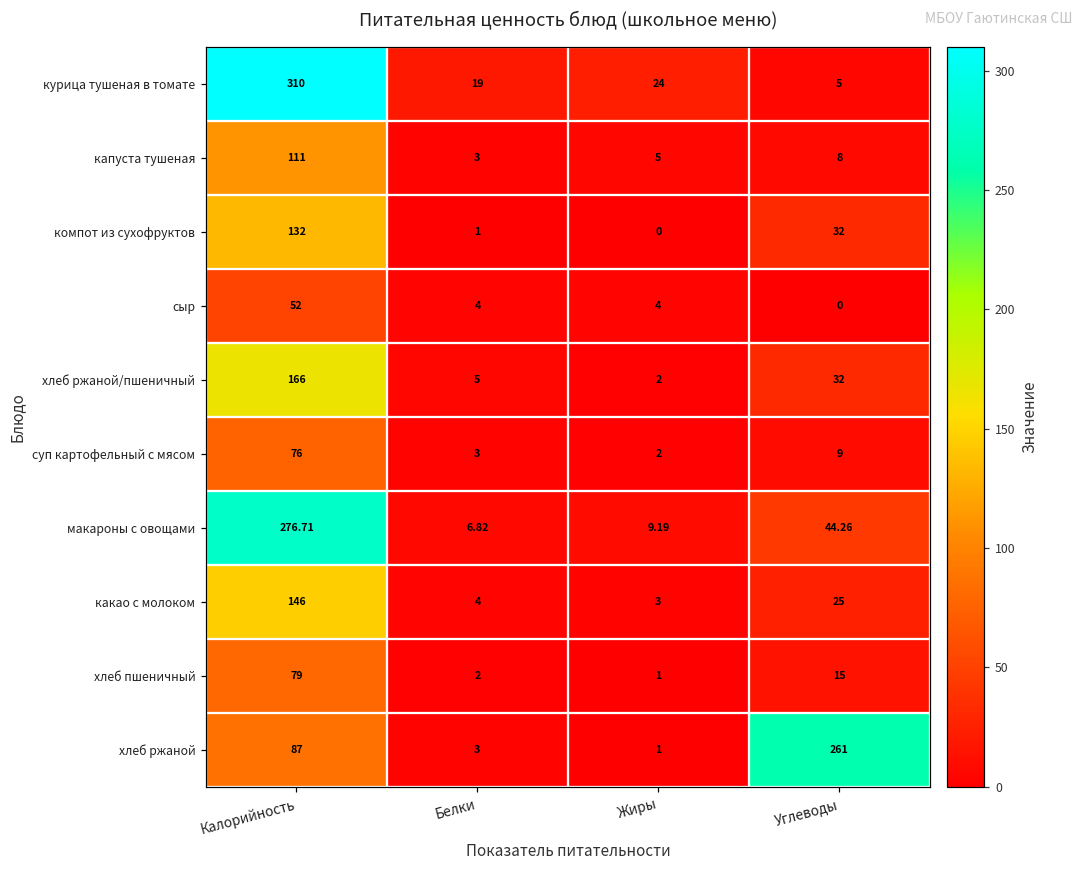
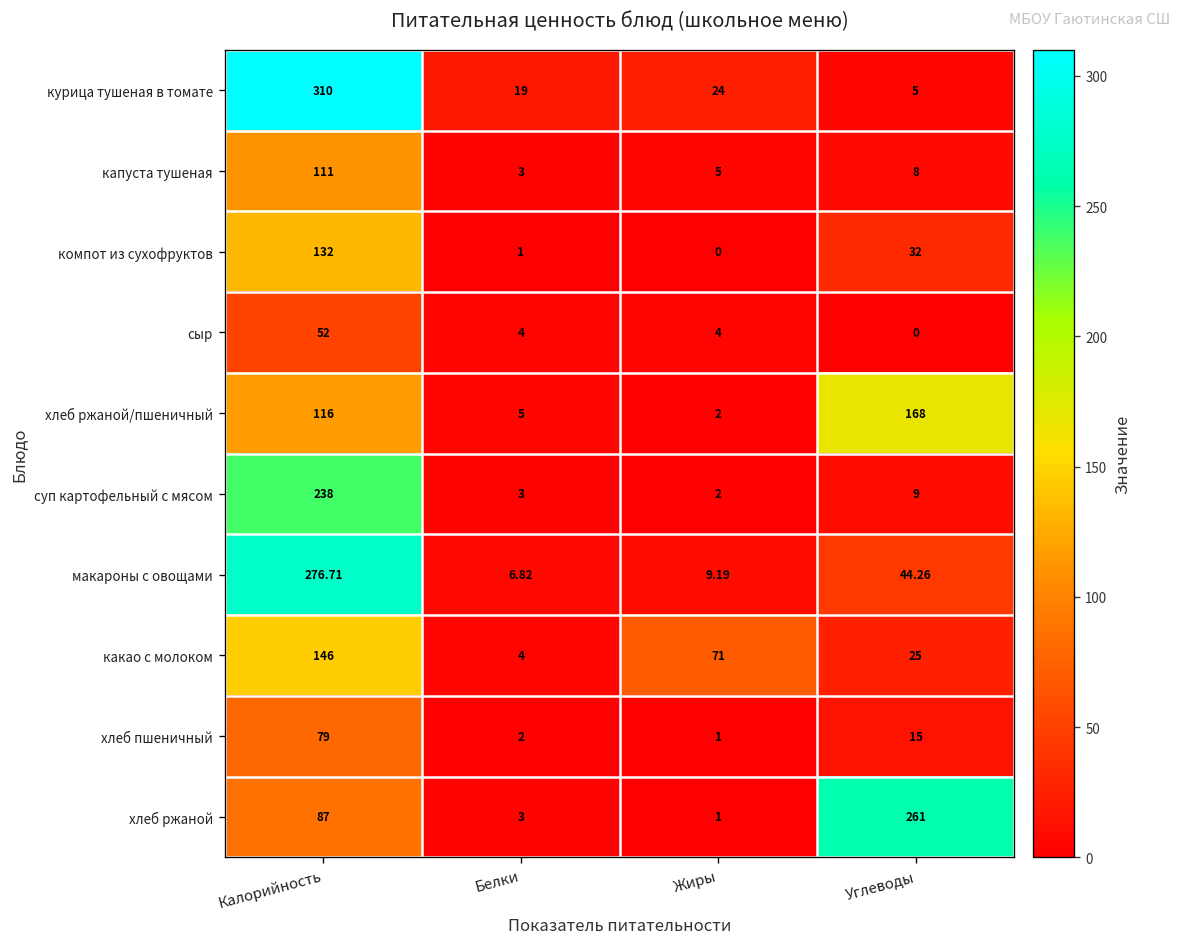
хлеб ржаной/пшеничный, Калорийность: 166 -> 116
хлеб ржаной/пшеничный, Углеводы: 32 -> 168
суп картофельный с мясом, Калорийность: 76 -> 238
какао с молоком, Жиры: 3 -> 71
